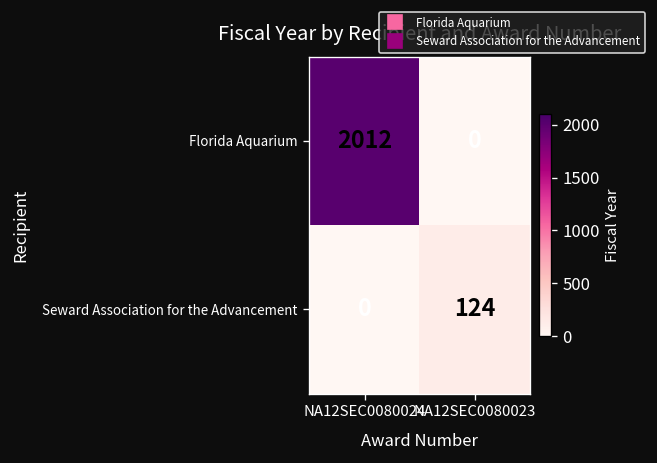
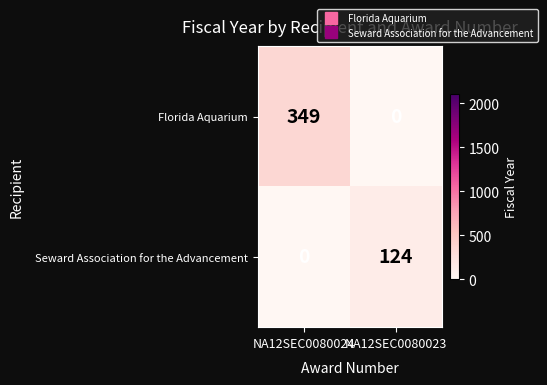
Florida Aquarium, NA12SEC0080024: 2012 -> 349
